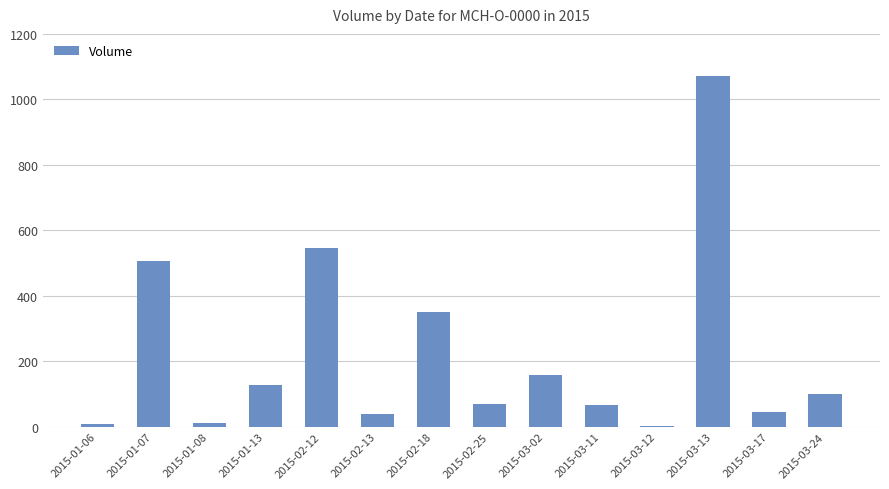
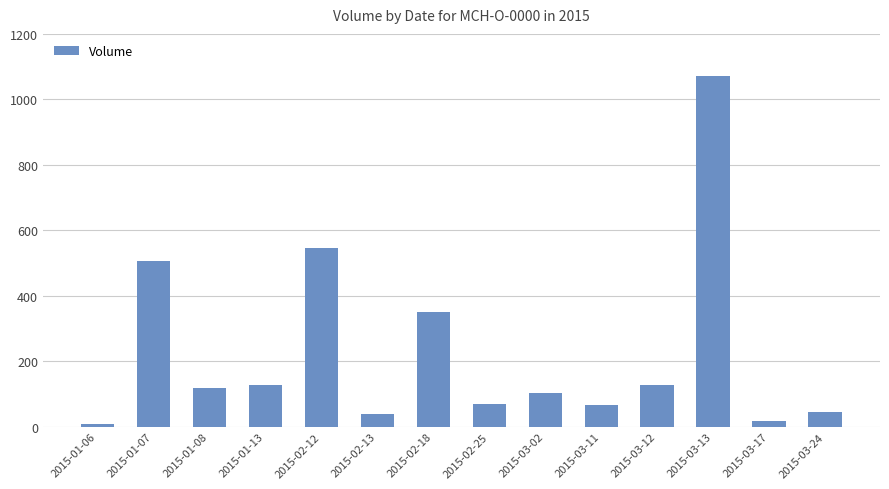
2015-01-08: 10 -> 120
2015-03-02: 160 -> 100
2015-03-12: 0 -> 130
2015-03-17: 50 -> 20
2015-03-24: 100 -> 50
